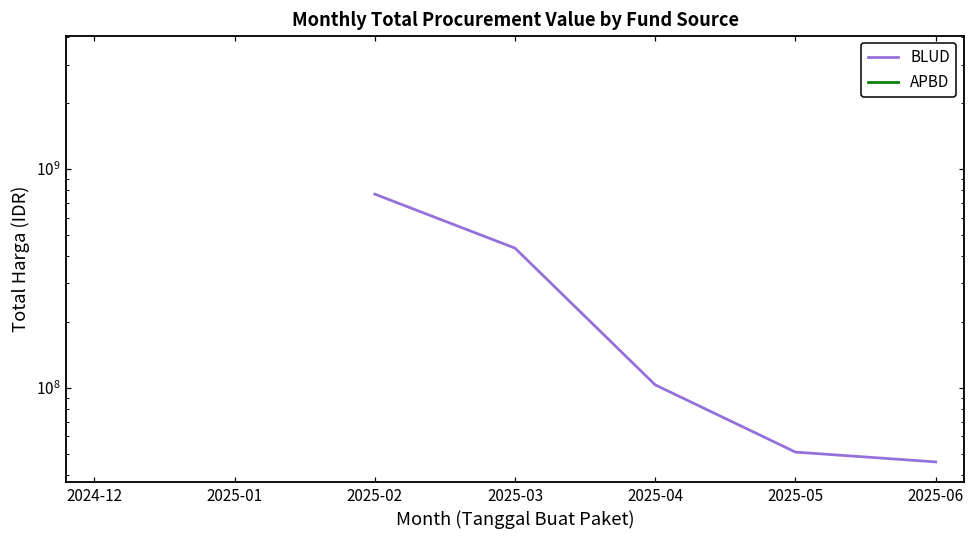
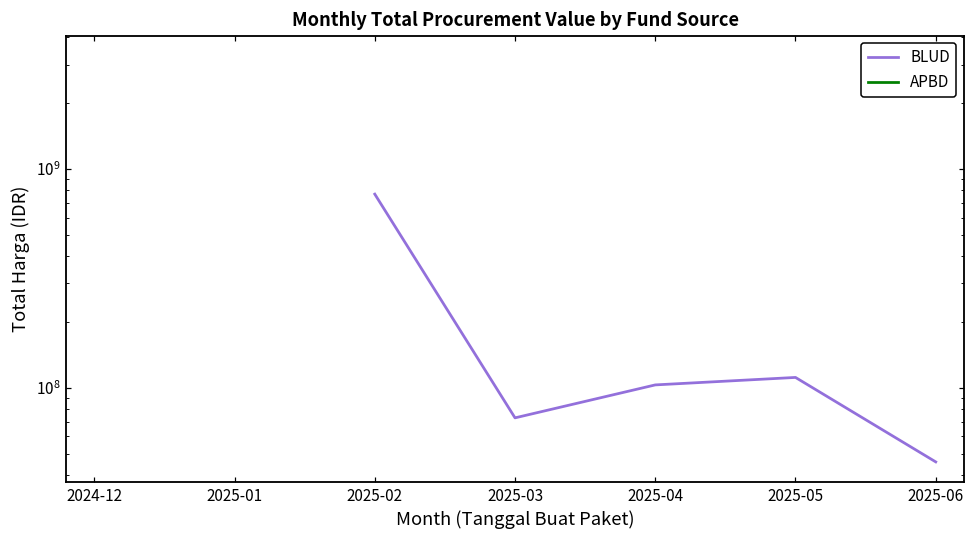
BLUD, 2025-03: 440000000 -> 73000000
BLUD, 2025-05: 51000000 -> 110000000
